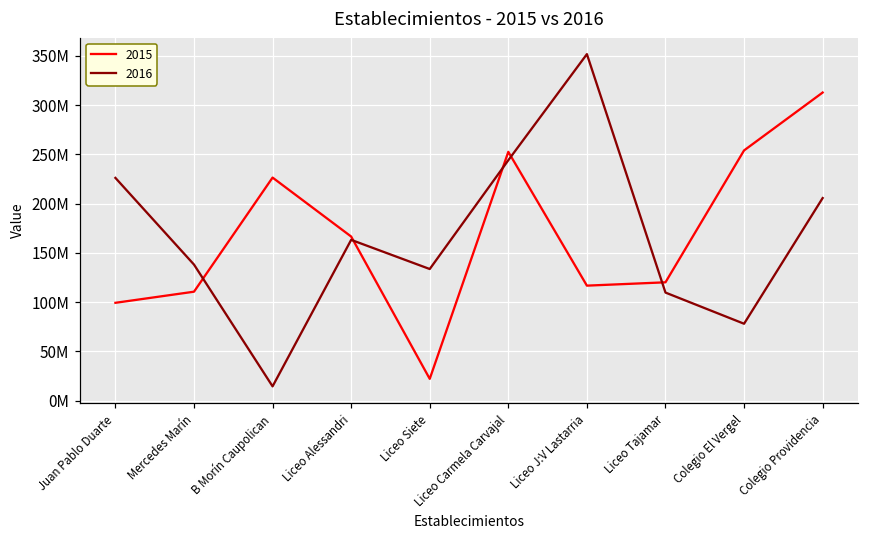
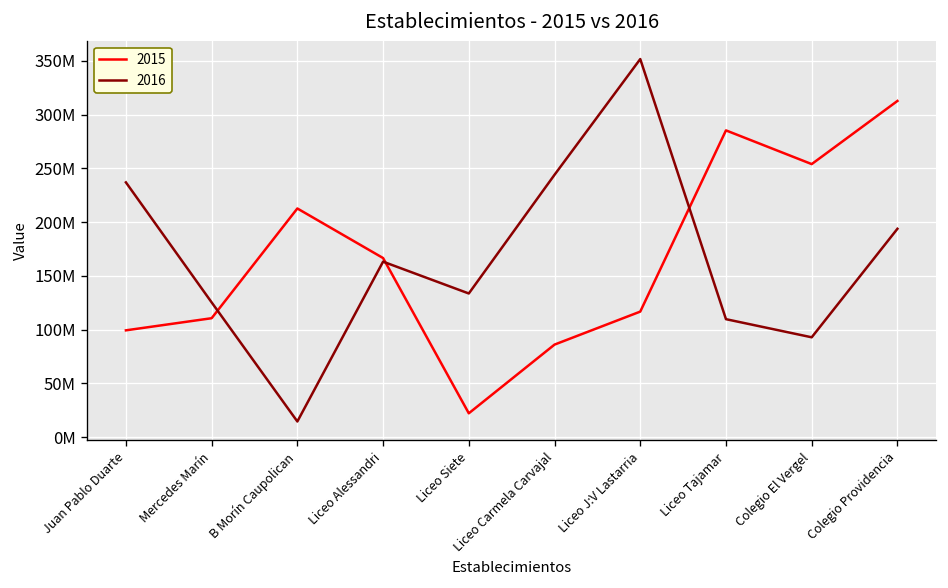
2016, Juan Pablo Duarte: 230000000 -> 240000000
2016, Mercedes Marín: 140000000 -> 130000000
2015, B Morín Caupolican: 230000000 -> 210000000
2015, Liceo Carmela Carvajal: 250000000 -> 90000000
2015, Liceo Tajamar: 120000000 -> 290000000
2016, Colegio El Vergel: 80000000 -> 90000000
2016, Colegio Providencia: 210000000 -> 190000000
